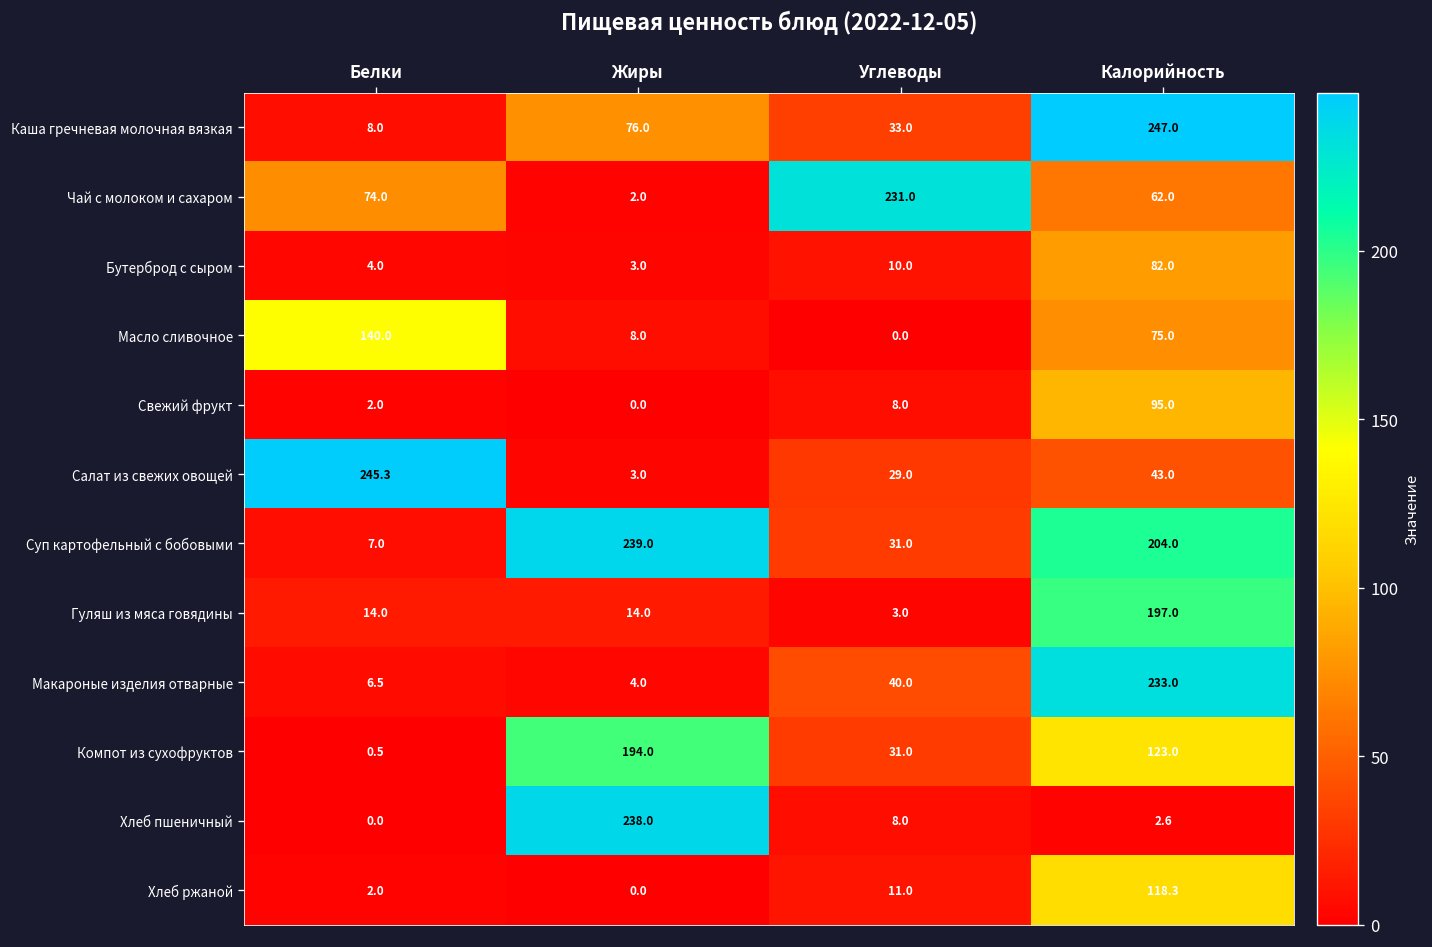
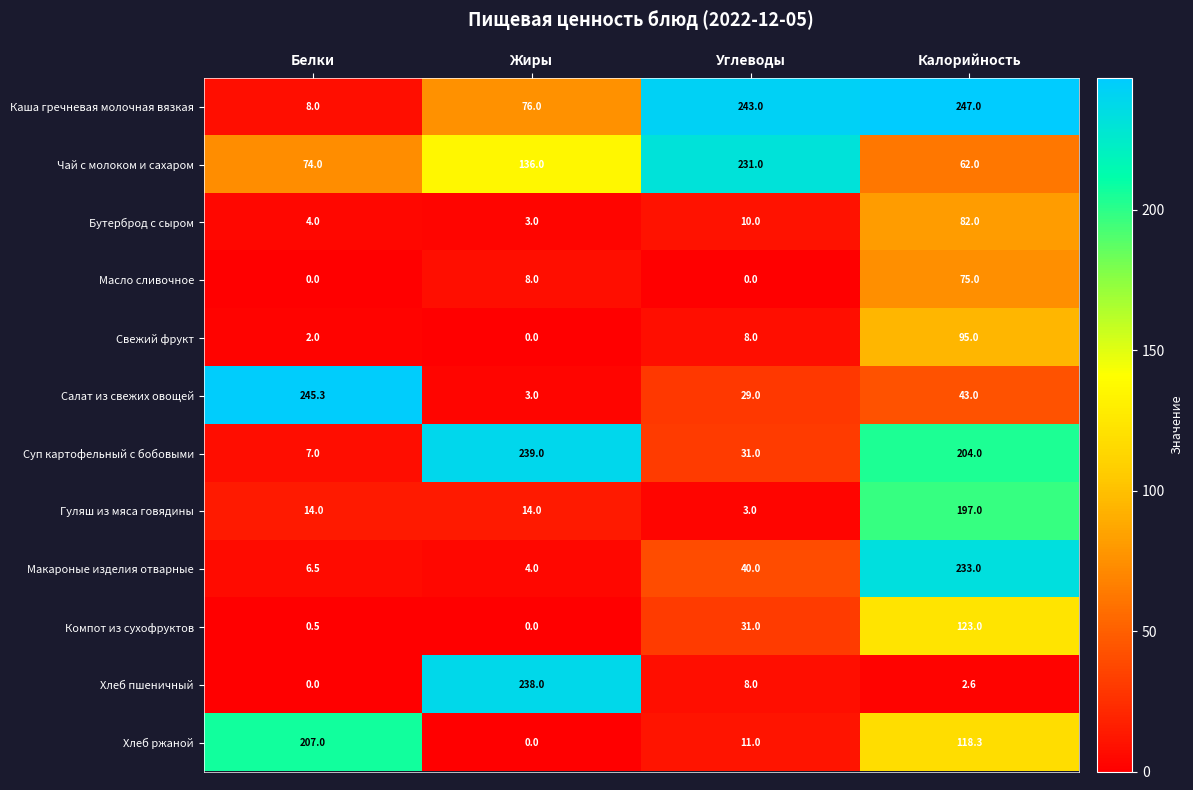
Каша гречневая молочная вязкая, Углеводы: 33.0 -> 243.0
Чай с молоком и сахаром, Жиры: 2.0 -> 136.0
Масло сливочное, Белки: 140.0 -> 0.0
Компот из сухофруктов, Жиры: 194.0 -> 0.0
Хлеб ржаной, Белки: 2.0 -> 207.0
